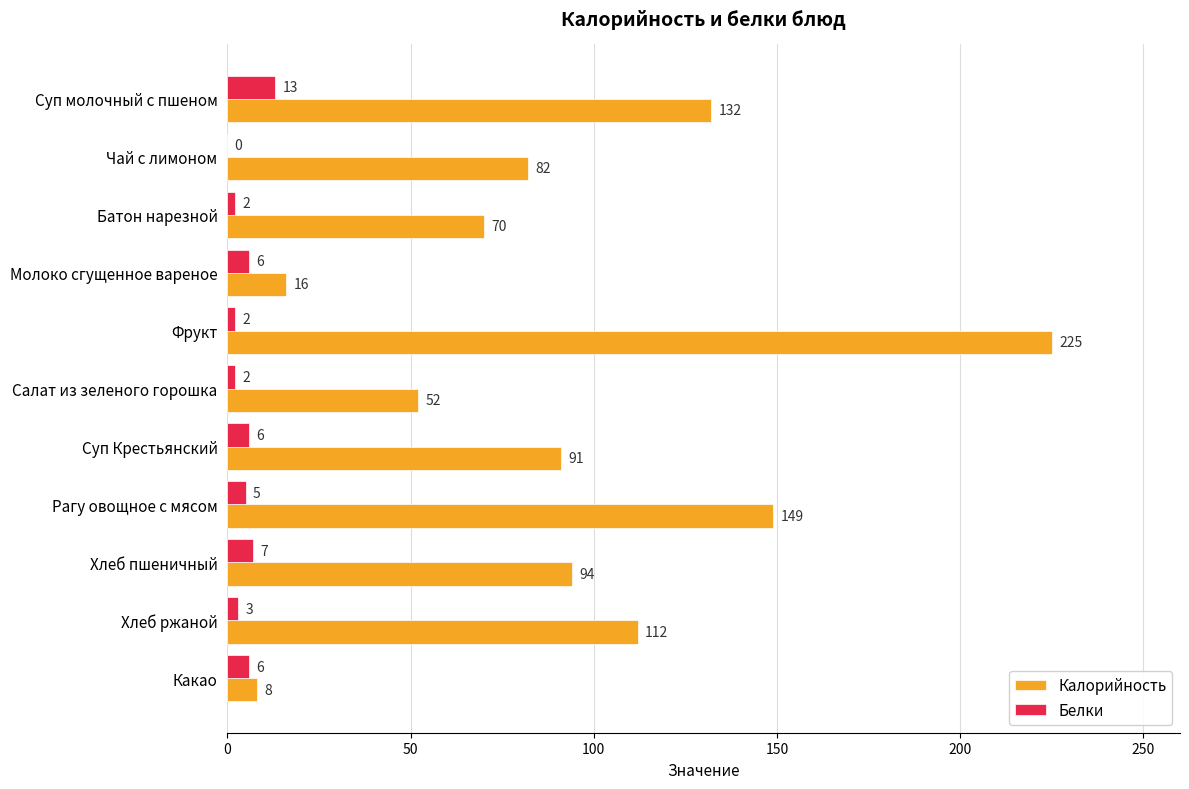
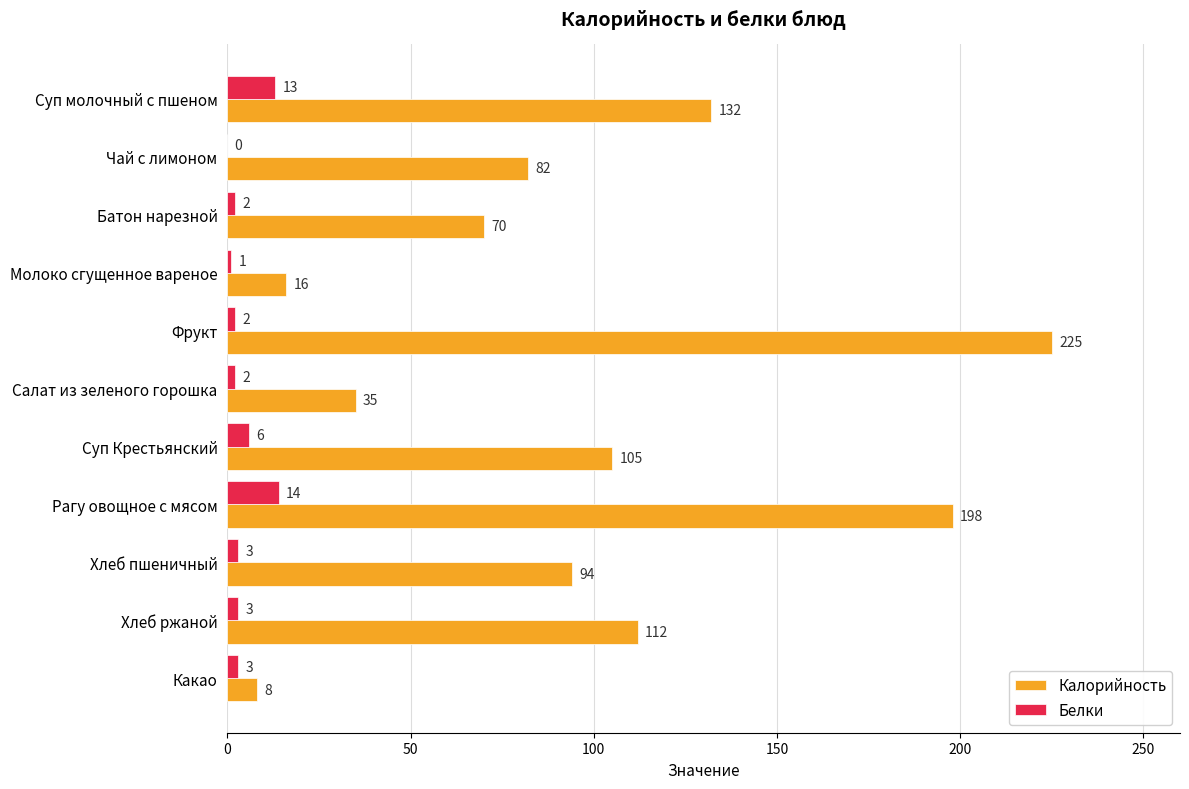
Белки, Молоко сгущенное вареное: 6 -> 1
Калорийность, Салат из зеленого горошка: 52 -> 35
Калорийность, Суп Крестьянский: 91 -> 105
Белки, Рагу овощное с мясом: 5 -> 14
Калорийность, Рагу овощное с мясом: 149 -> 198
Белки, Хлеб пшеничный: 7 -> 3
Белки, Какао: 6 -> 3
